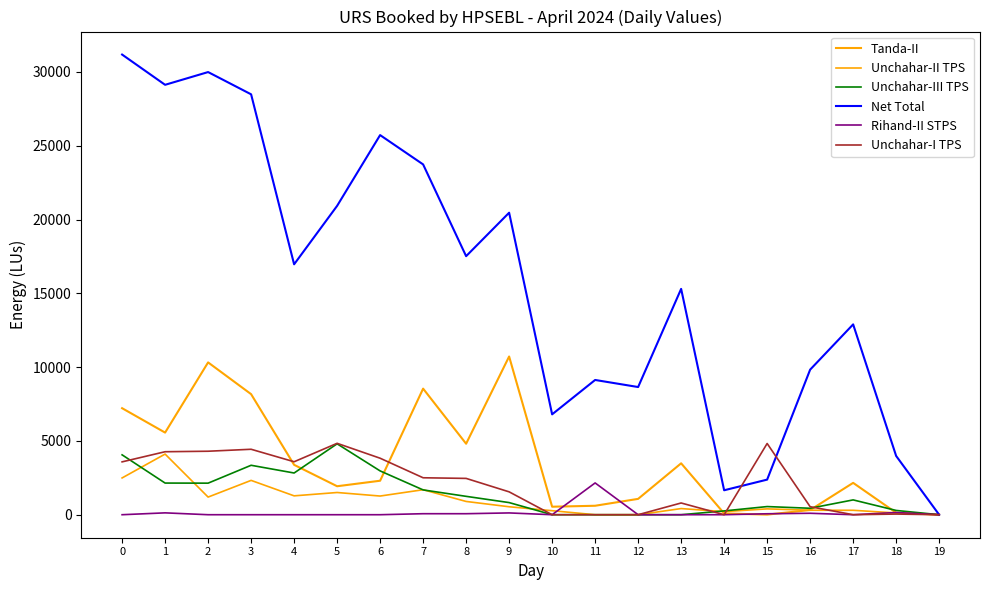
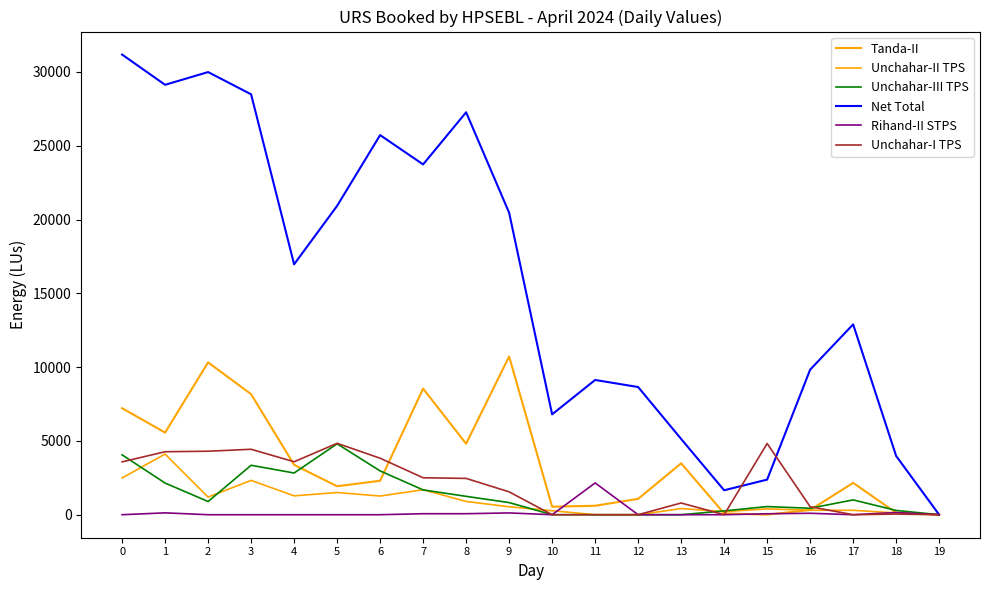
Unchahar-III TPS, 2: 2100 -> 900
Net Total, 8: 17500 -> 27300
Net Total, 13: 15300 -> 5100
